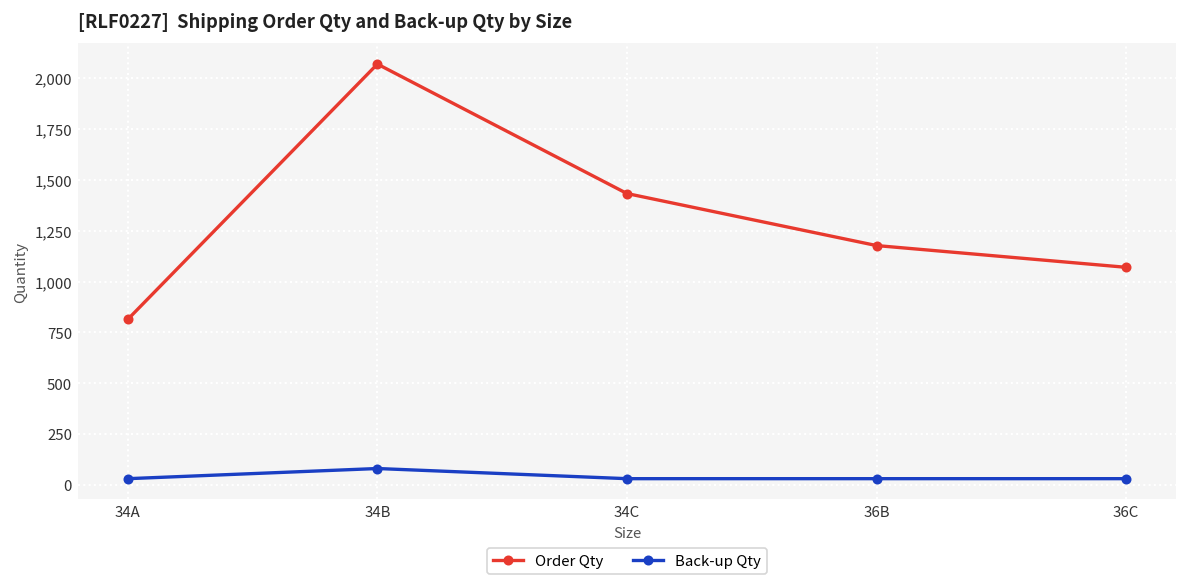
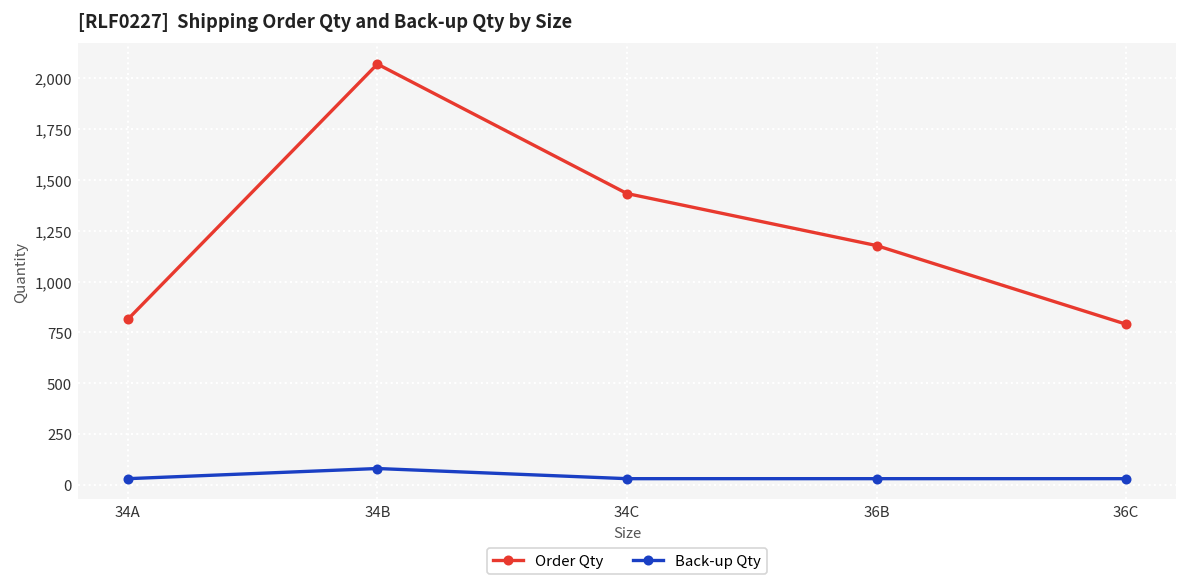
Order Qty, 36C: 1,070 -> 790
